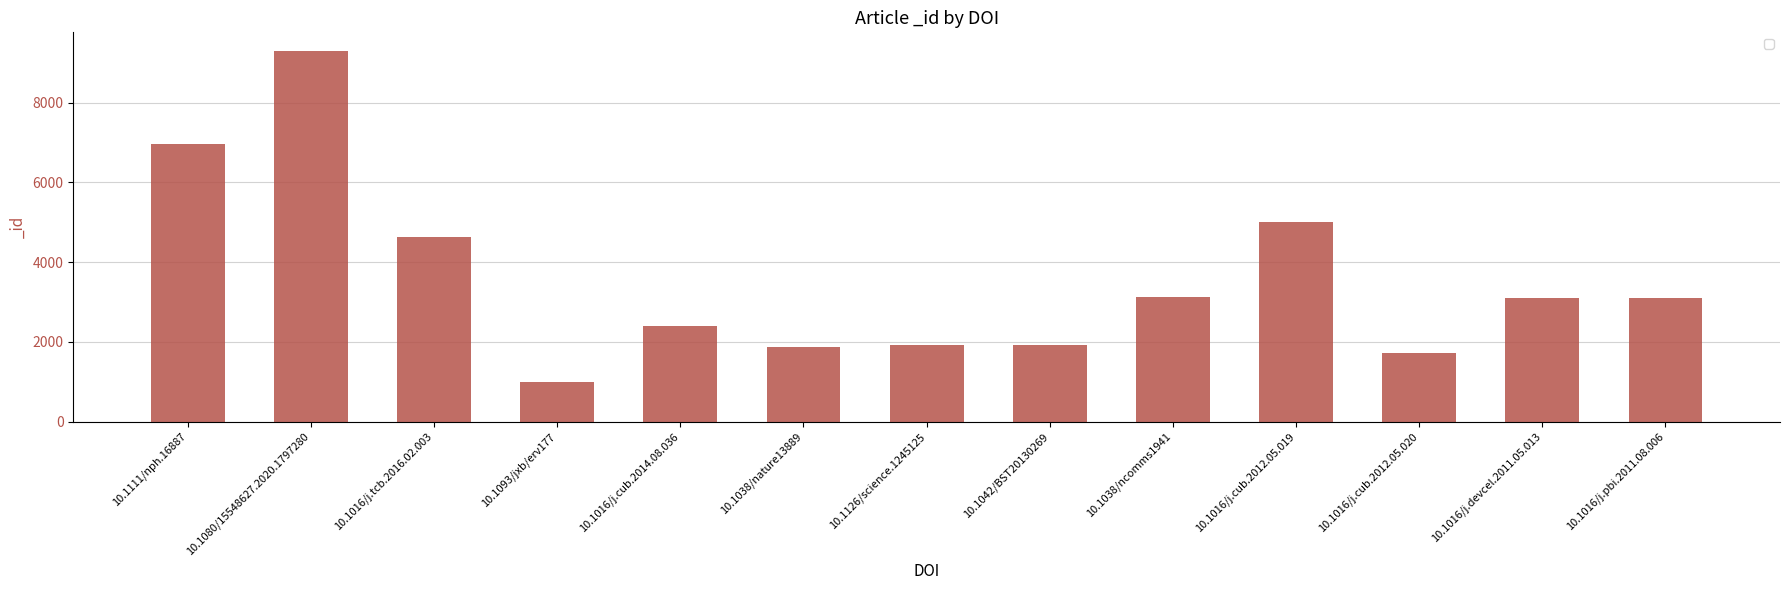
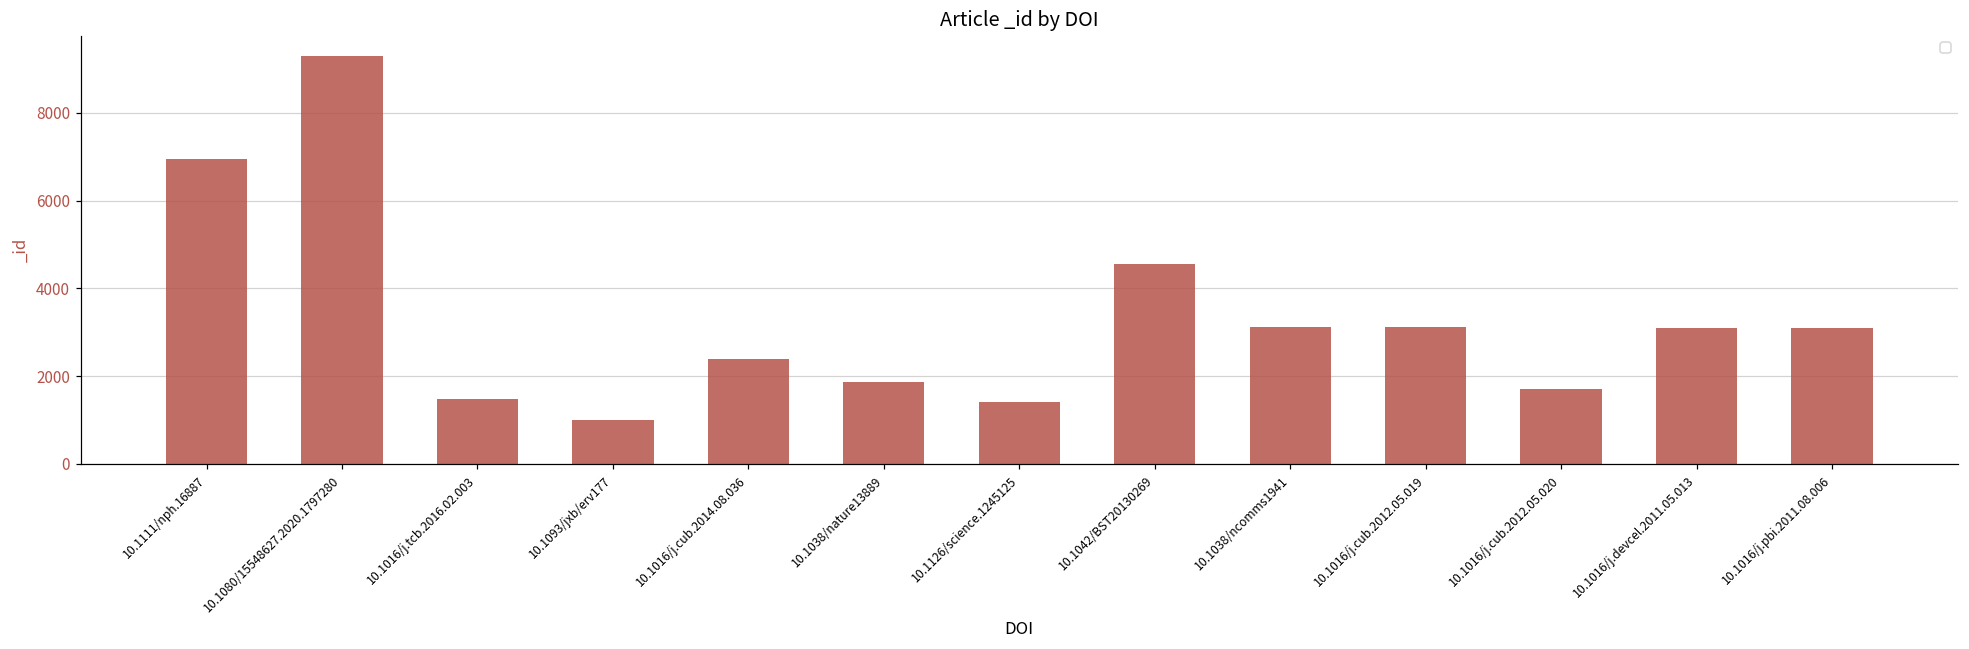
10.1016/j.tcb.2016.02.003: 4600 -> 1500
10.1126/science.1245125: 1900 -> 1400
10.1042/BST20130269: 1900 -> 4600
10.1016/j.cub.2012.05.019: 5000 -> 3100
